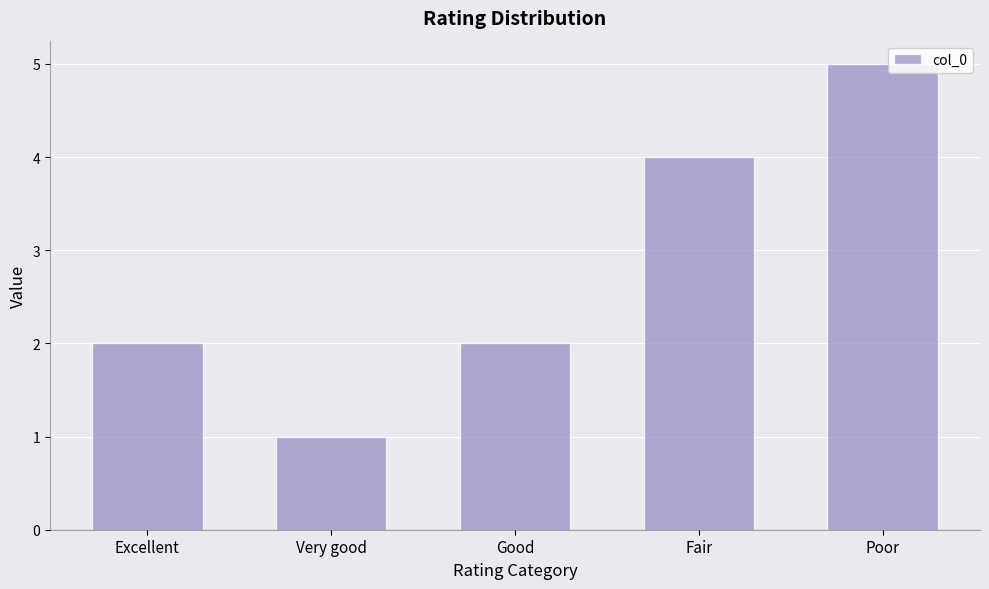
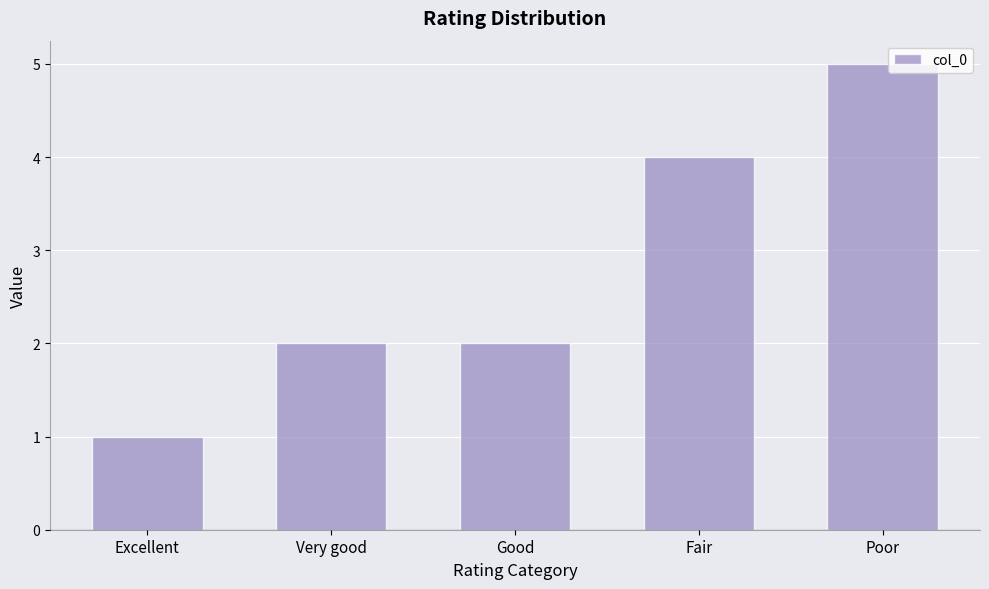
Excellent: 2 -> 1
Very good: 1 -> 2
